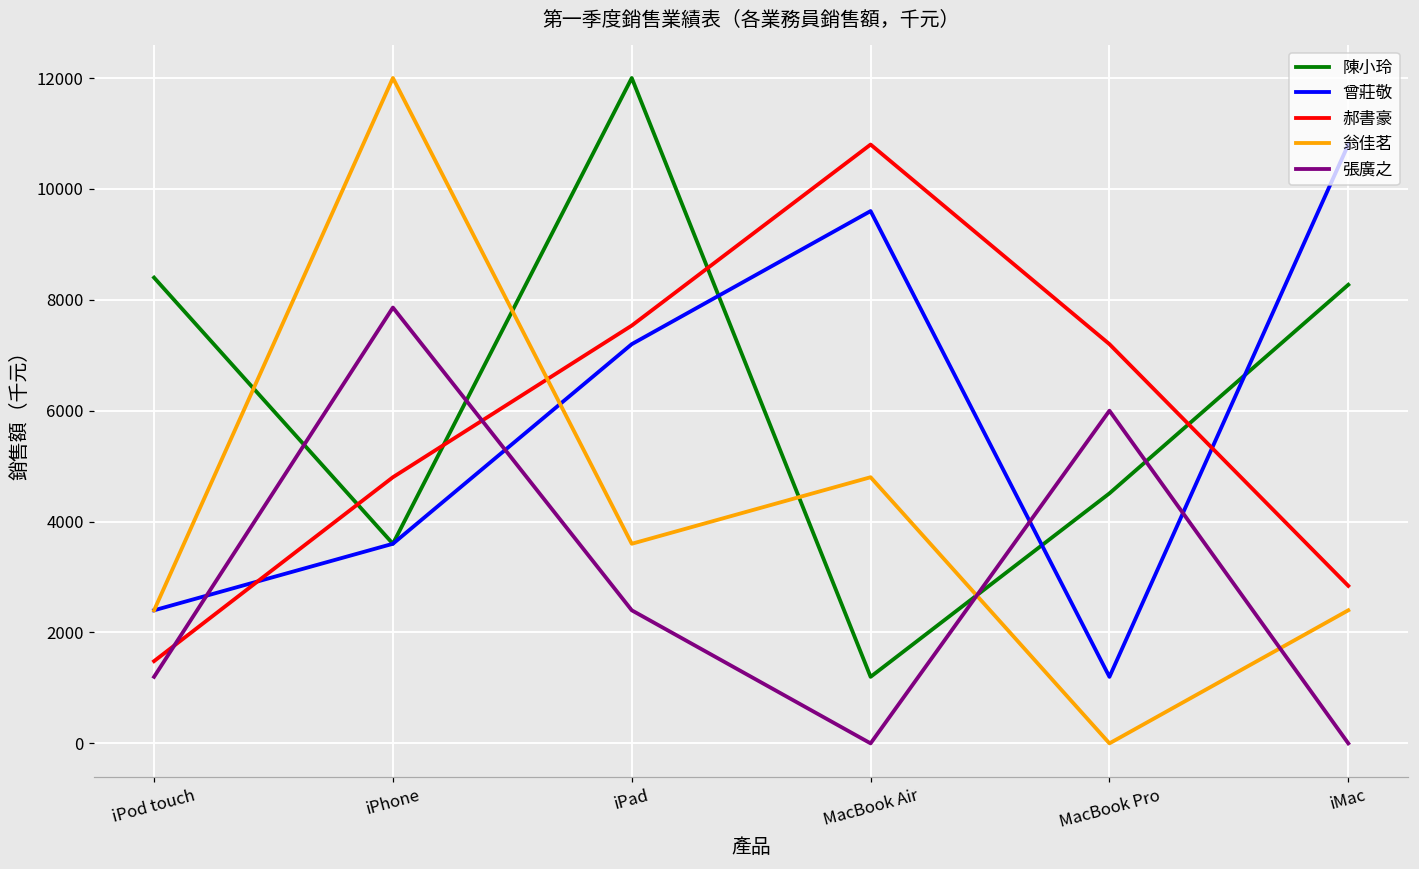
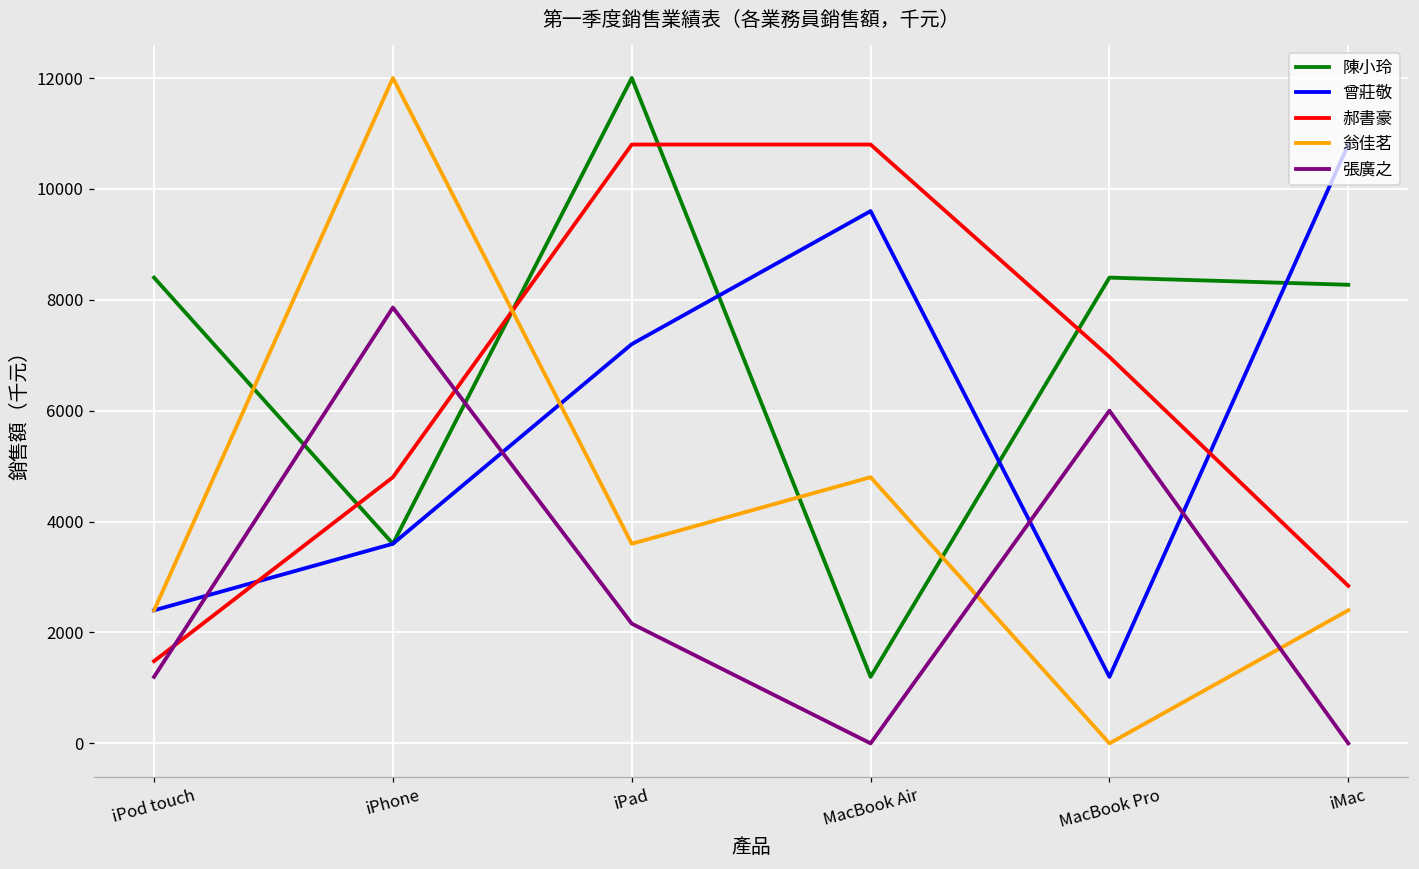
郝書豪, iPad: 7500 -> 10800
張廣之, iPad: 2400 -> 2200
陳小玲, MacBook Pro: 4500 -> 8400
郝書豪, MacBook Pro: 7200 -> 7000
